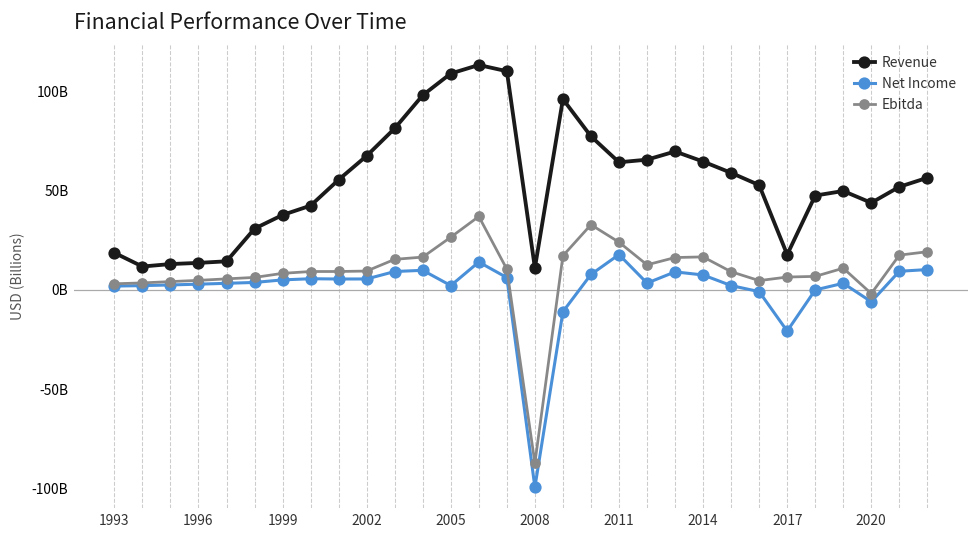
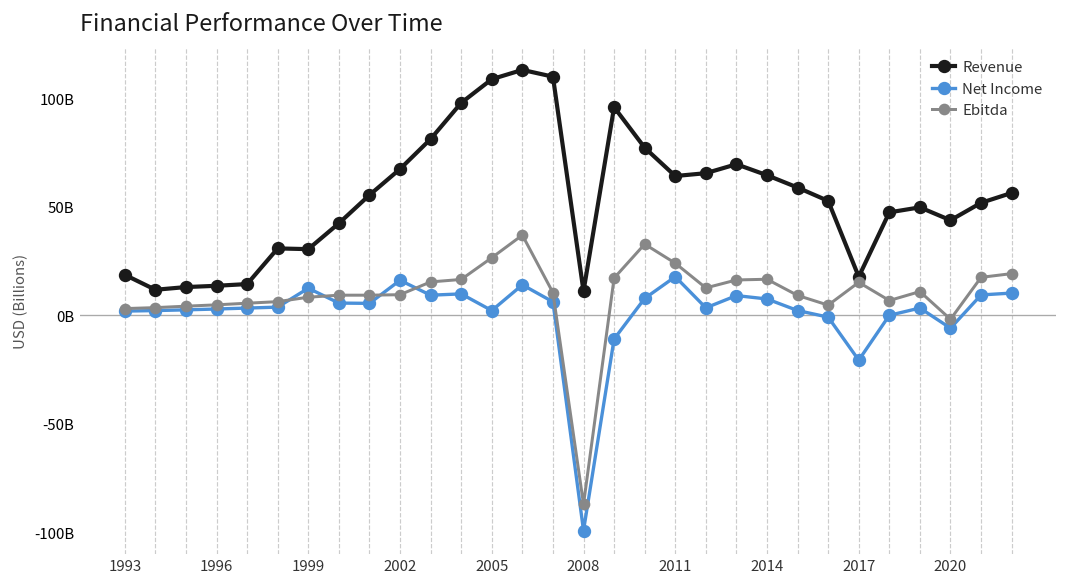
Revenue, 1999: 38000000000 -> 31000000000
Net Income, 1999: 5000000000 -> 12000000000
Net Income, 2002: 6000000000 -> 16000000000
Ebitda, 2017: 6000000000 -> 15000000000
